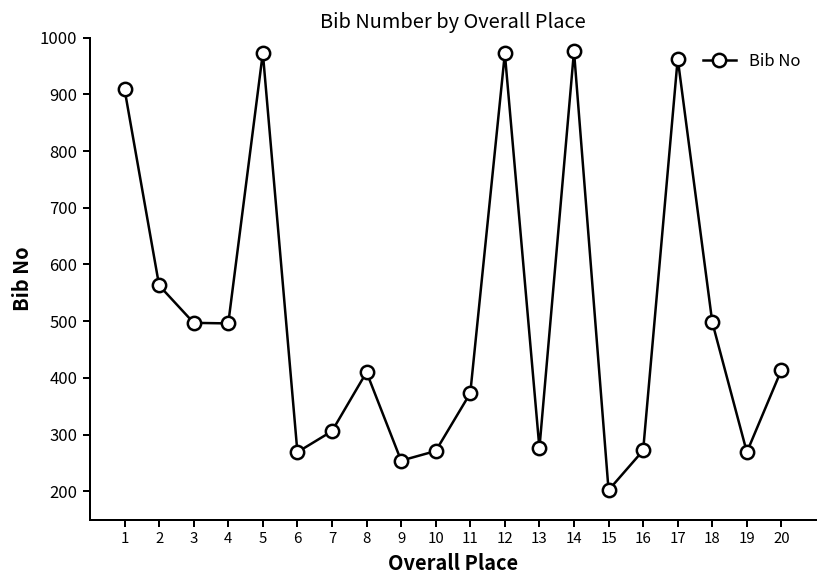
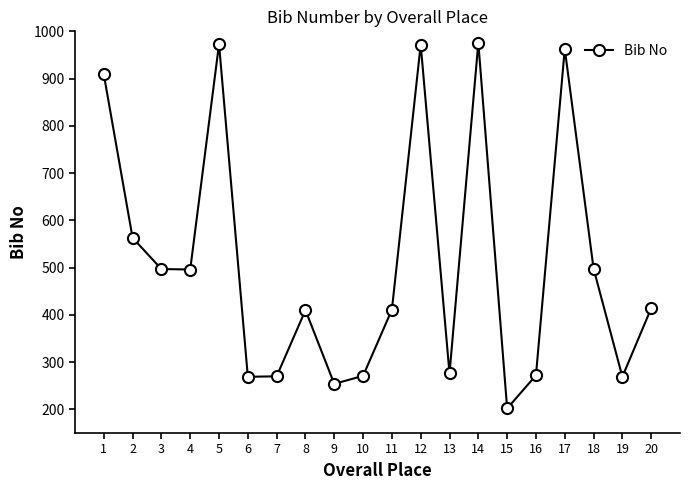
7: 310 -> 270
11: 370 -> 410
